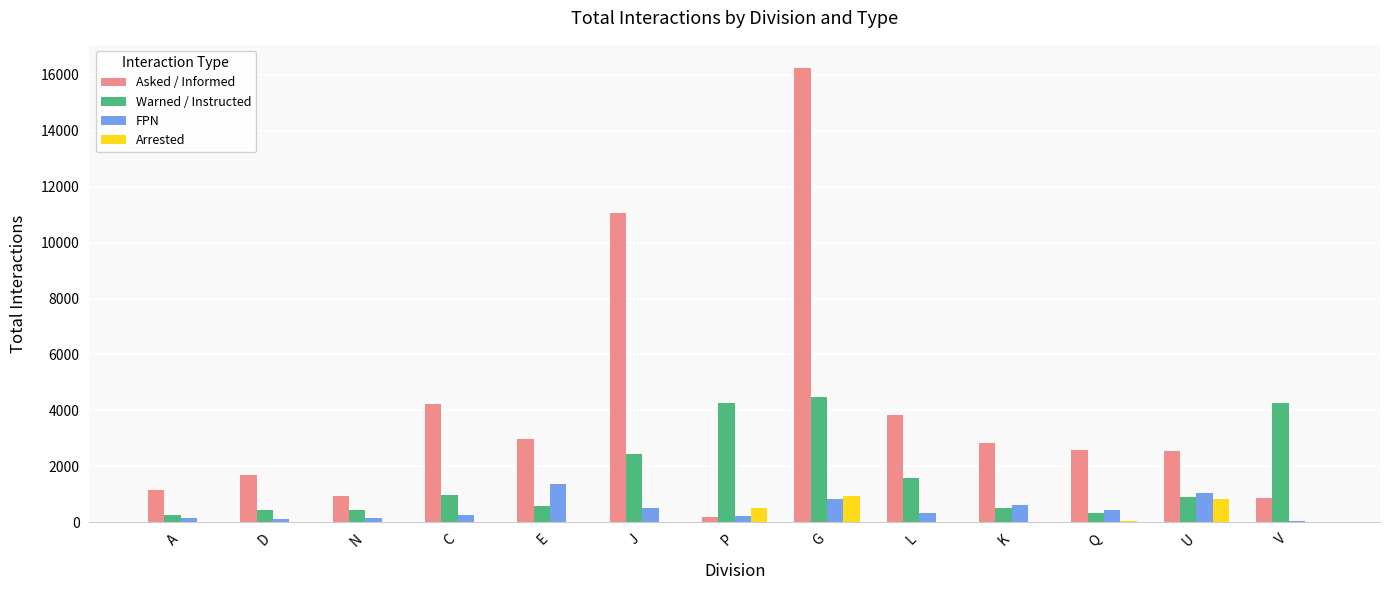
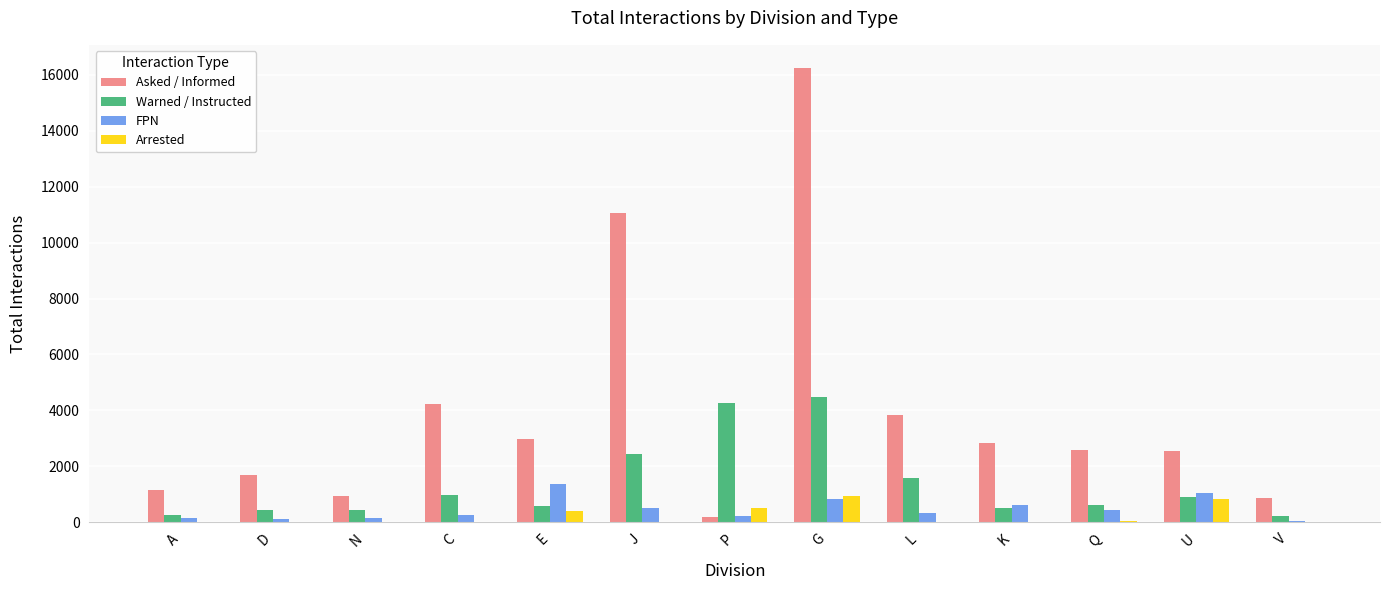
Arrested, E: 0 -> 400
Warned / Instructed, Q: 300 -> 600
Warned / Instructed, V: 4300 -> 200
